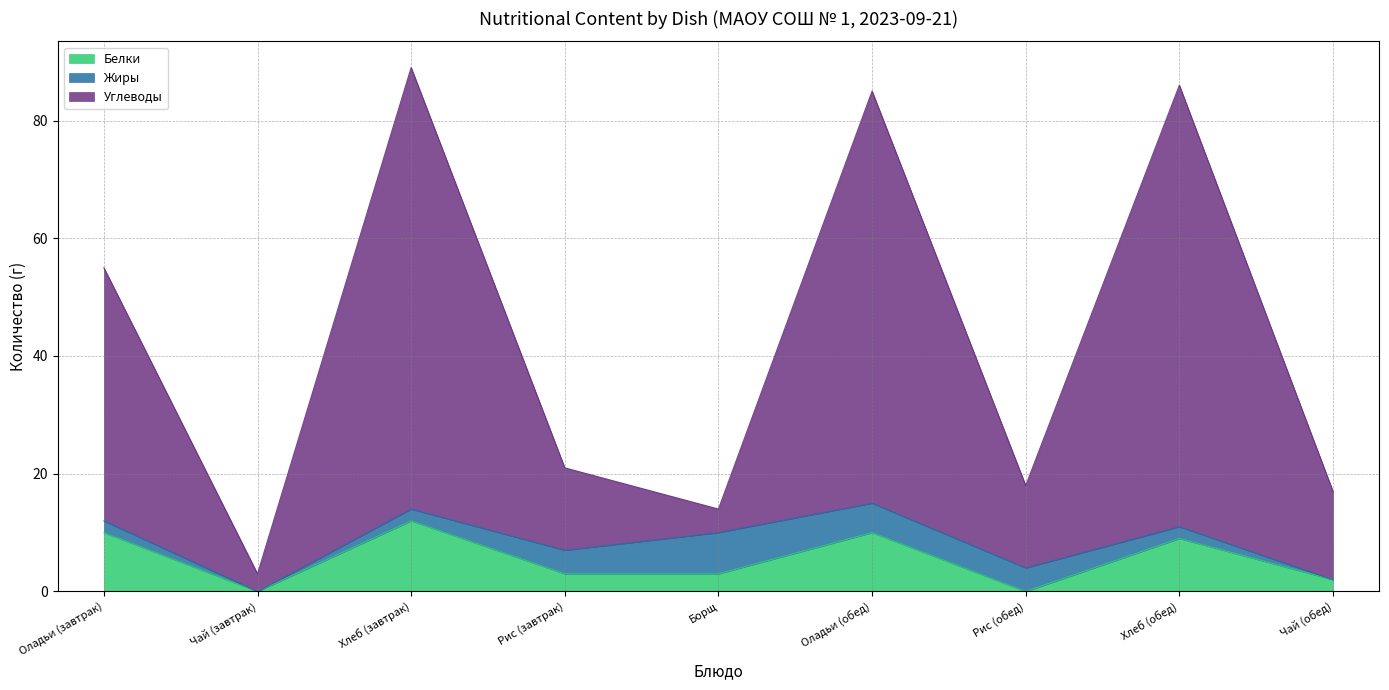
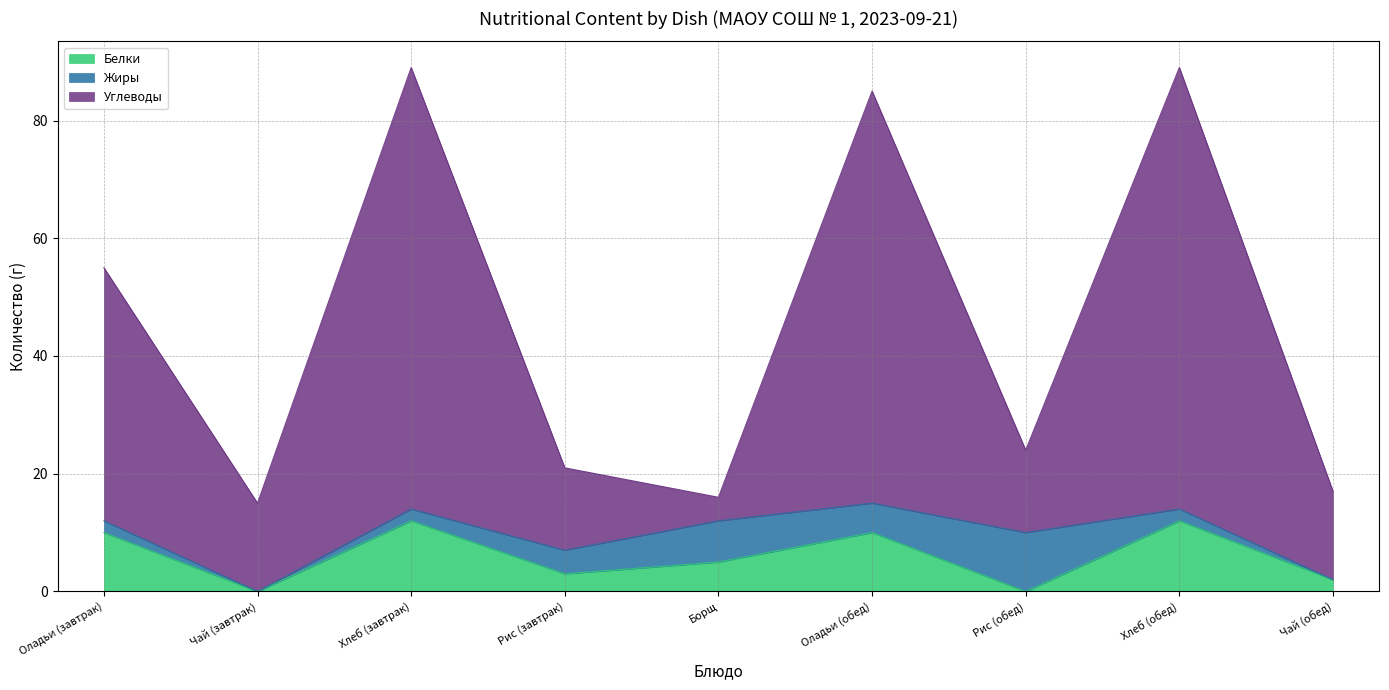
Углеводы, Чай (завтрак): 3 -> 15
Белки, Борщ: 3 -> 5
Жиры, Рис (обед): 4 -> 10
Белки, Хлеб (обед): 9 -> 12
